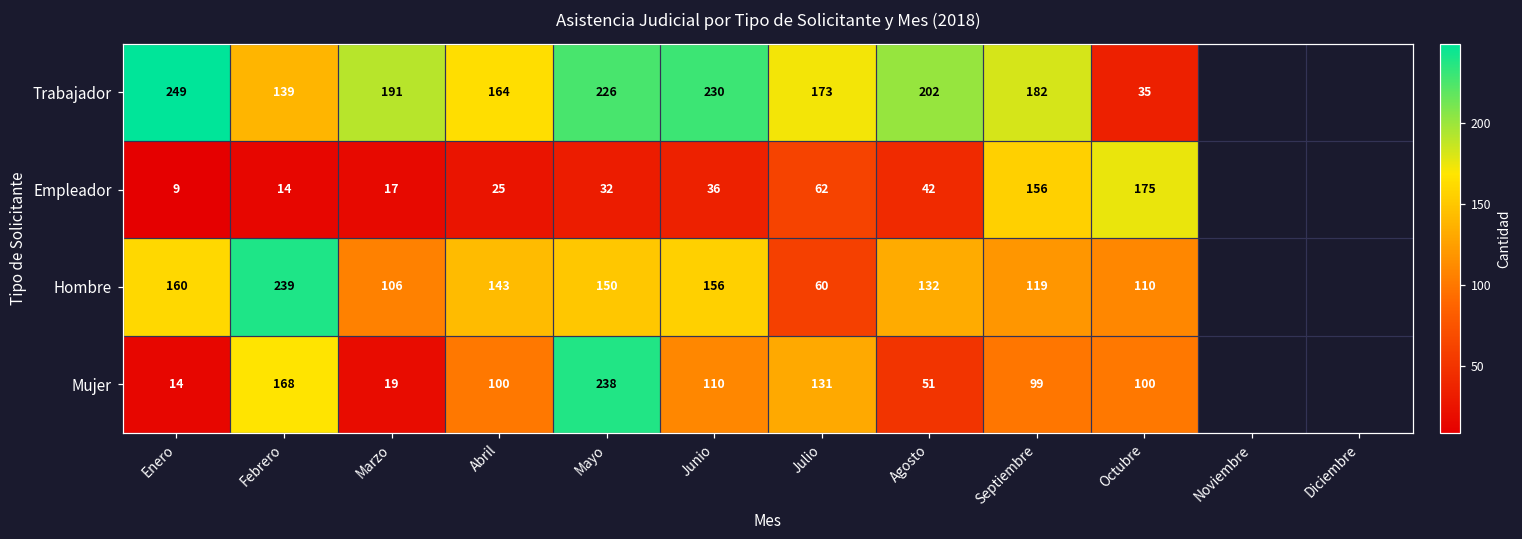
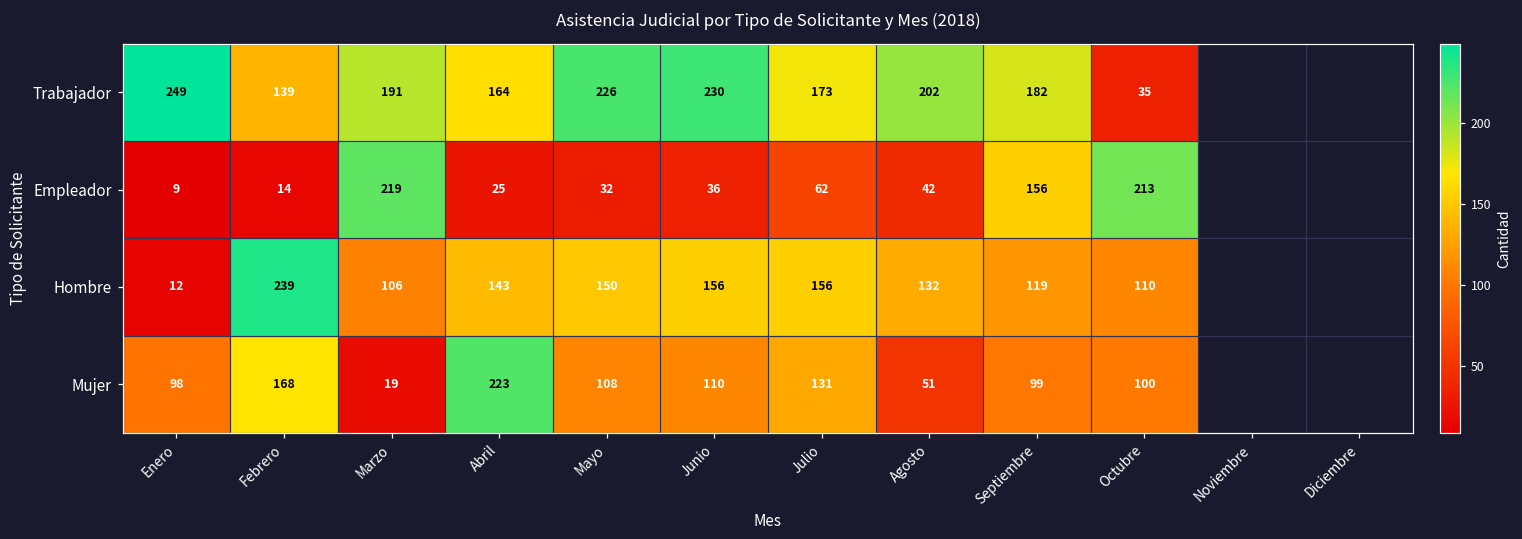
Empleador, Marzo: 17 -> 219
Empleador, Octubre: 175 -> 213
Hombre, Enero: 160 -> 12
Hombre, Julio: 60 -> 156
Mujer, Enero: 14 -> 98
Mujer, Abril: 100 -> 223
Mujer, Mayo: 238 -> 108
